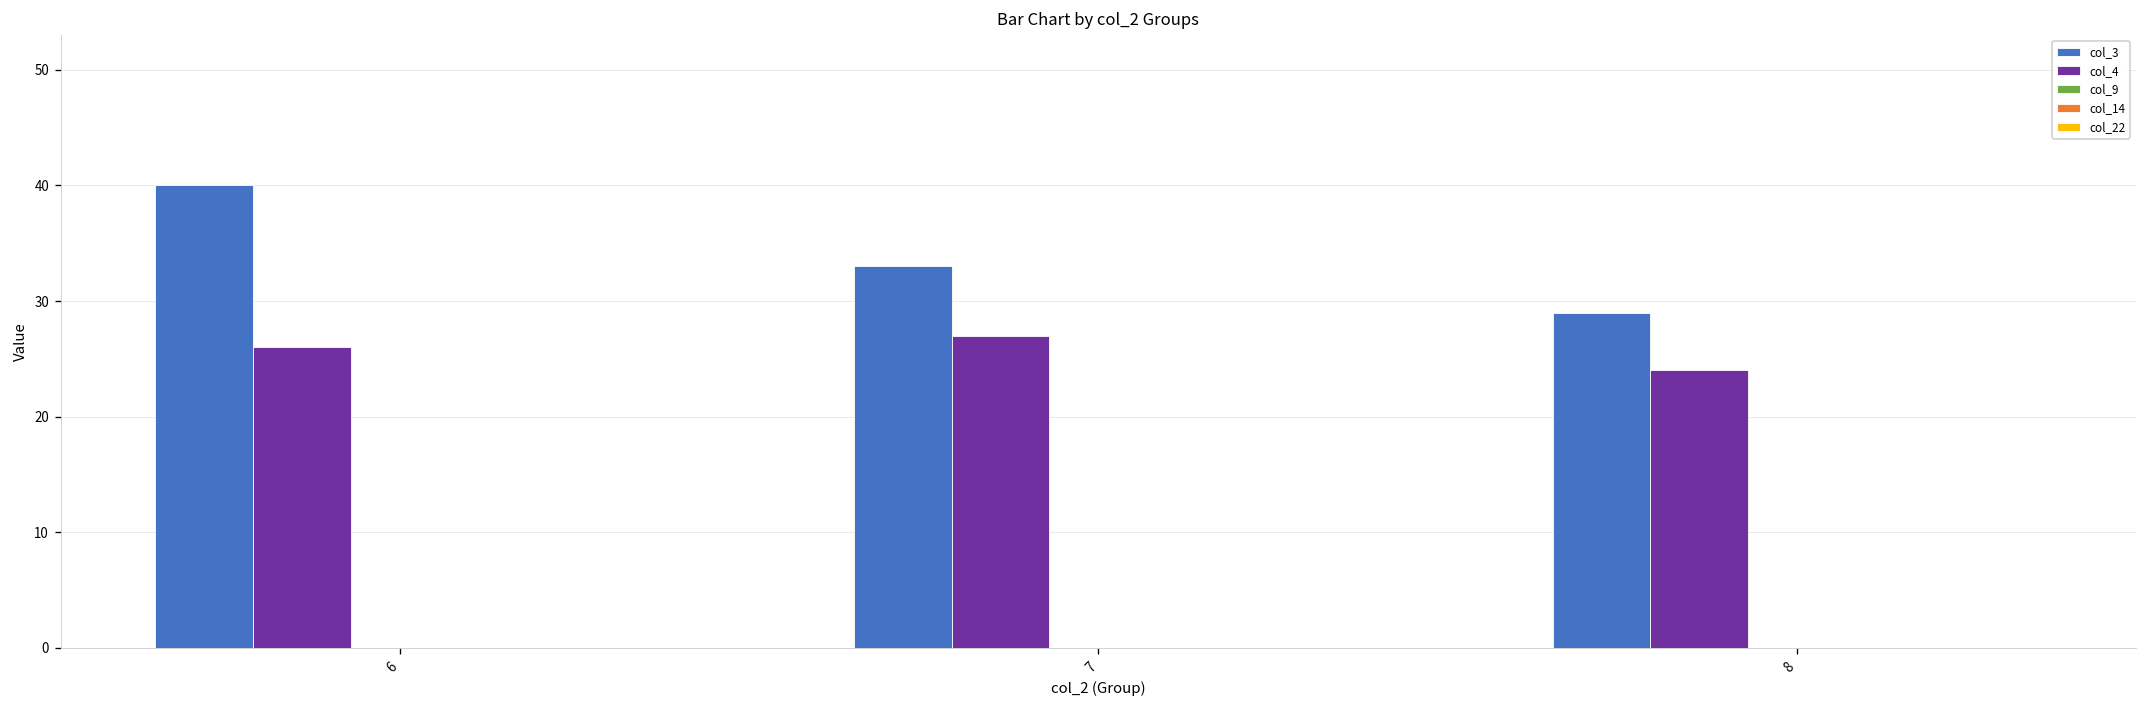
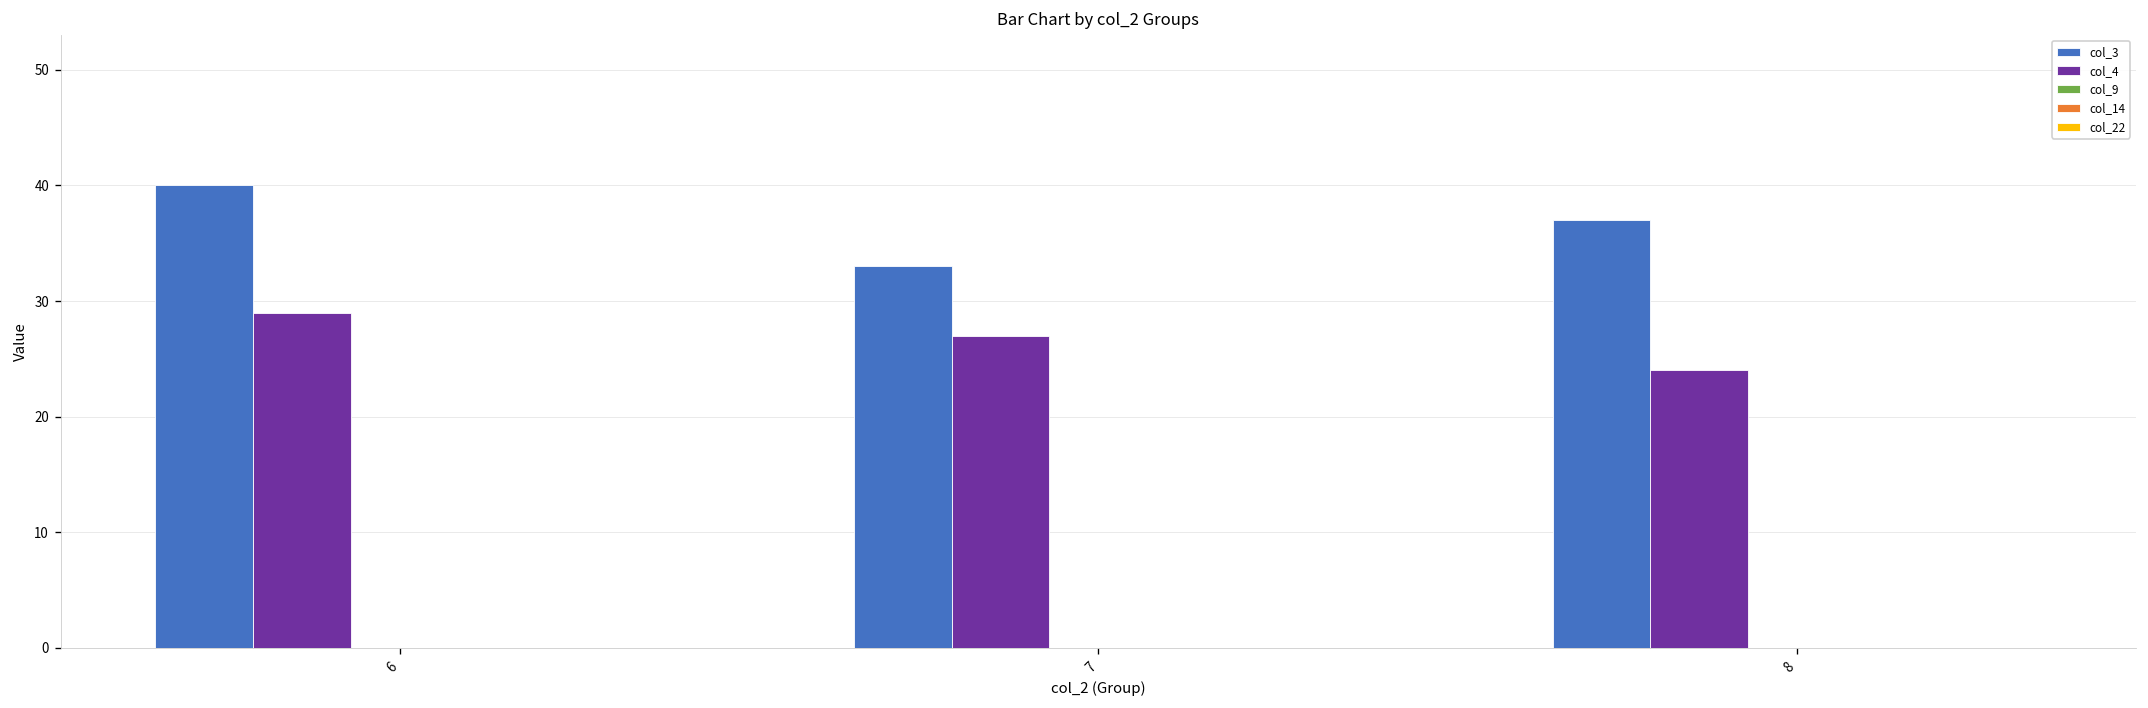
col_4, 6: 26 -> 29
col_3, 8: 29 -> 37
